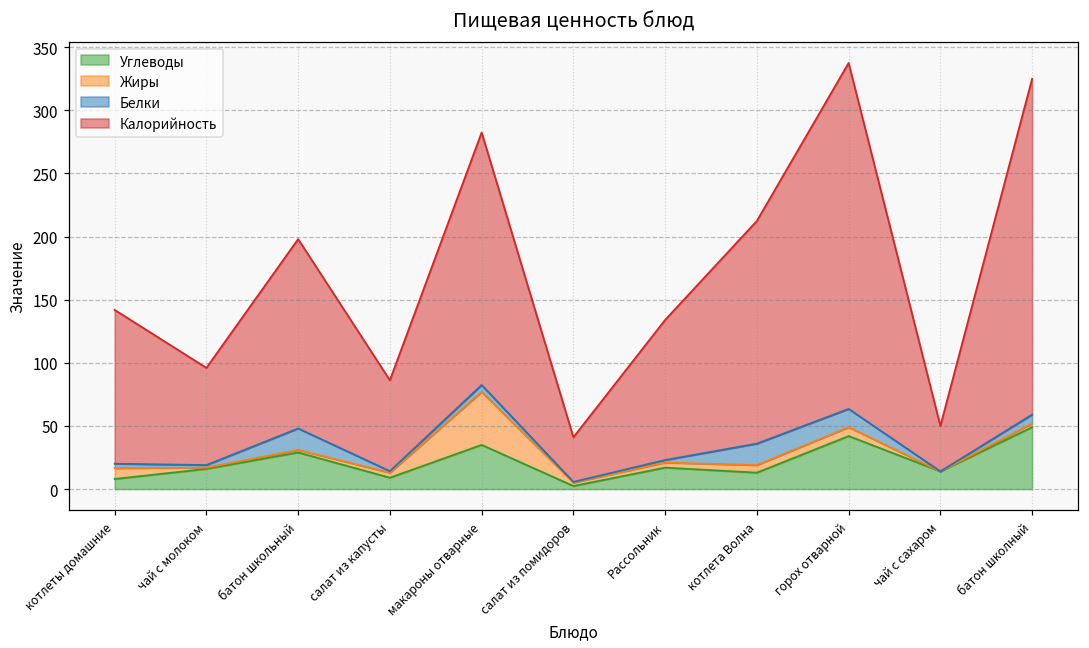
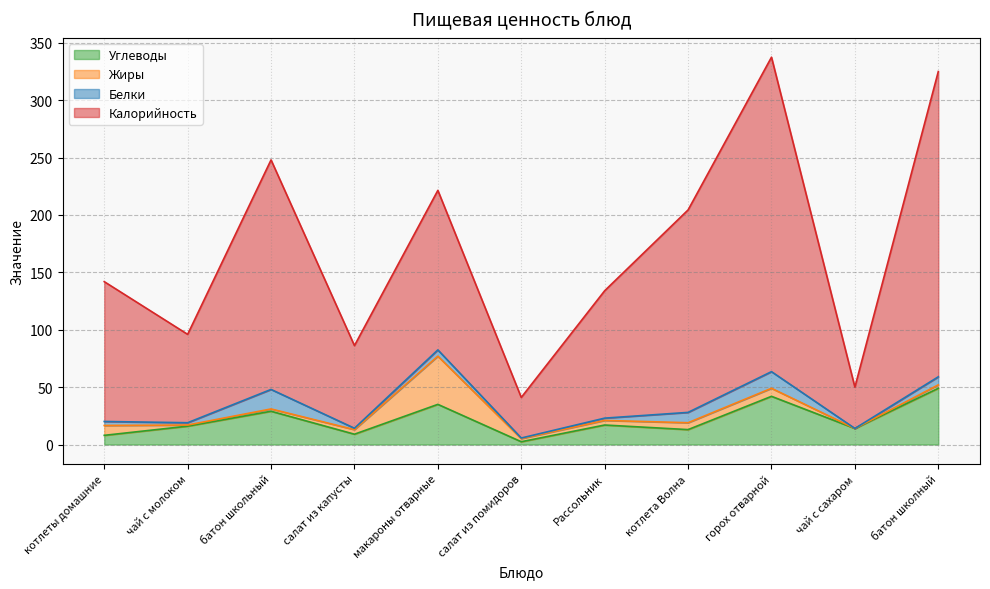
Калорийность, батон школьный: 150 -> 200
Калорийность, макароны отварные: 200 -> 139
Белки, котлета Волна: 17 -> 9
